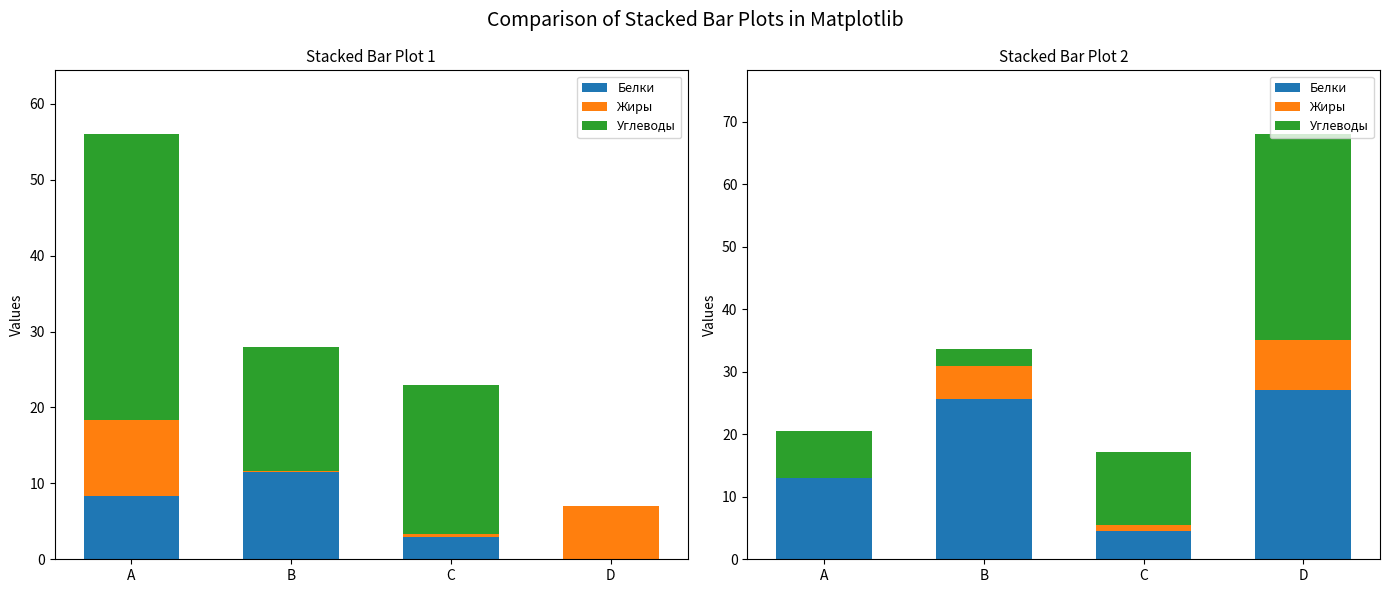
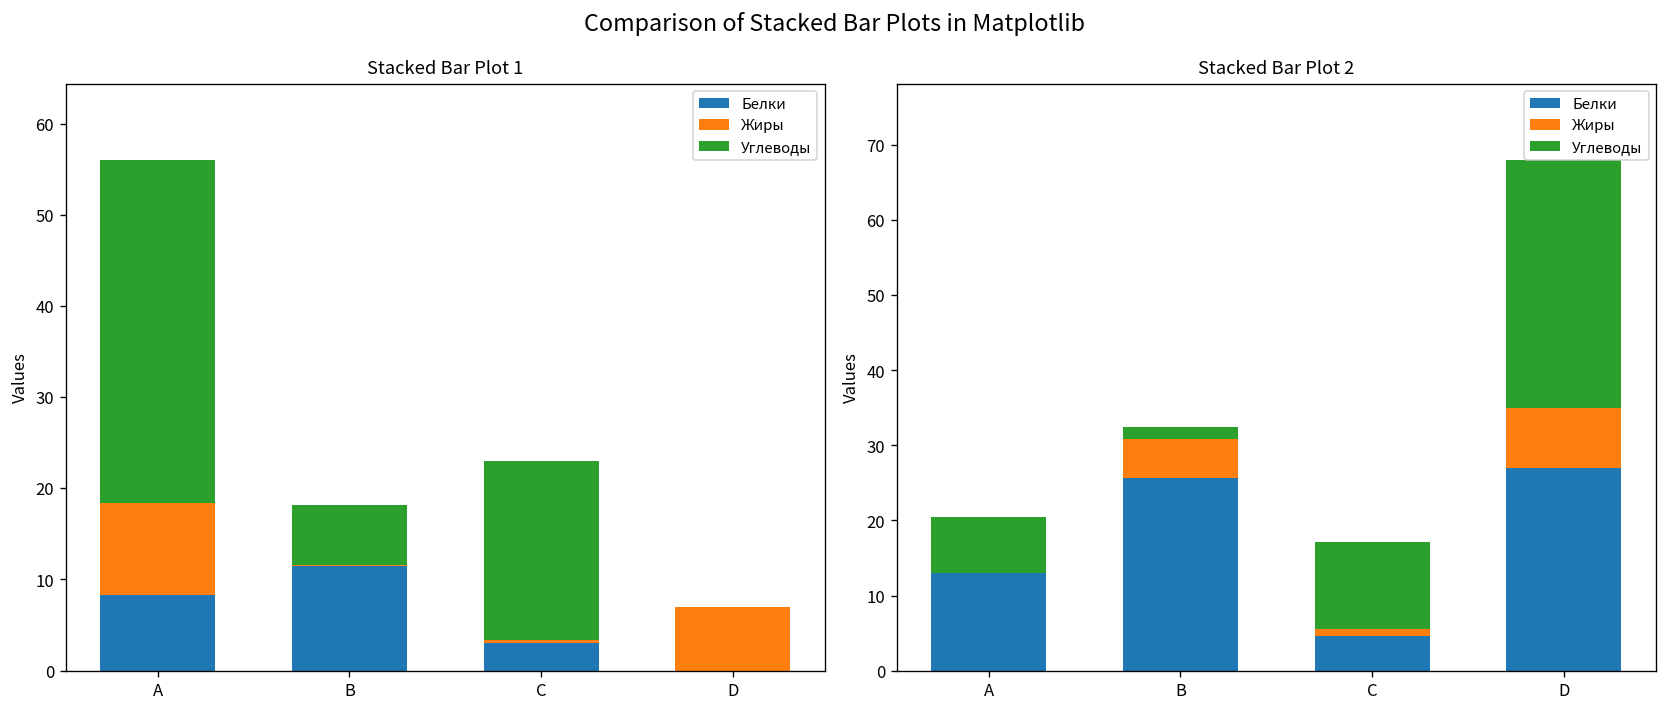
Stacked Bar Plot 1, Углеводы, B: 16 -> 7
Stacked Bar Plot 2, Углеводы, B: 3 -> 2
